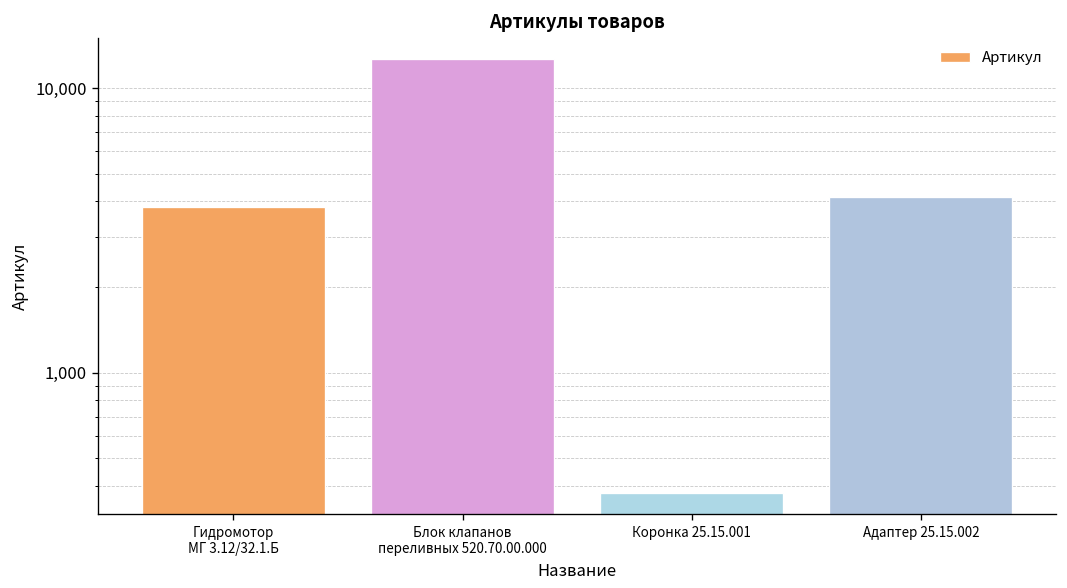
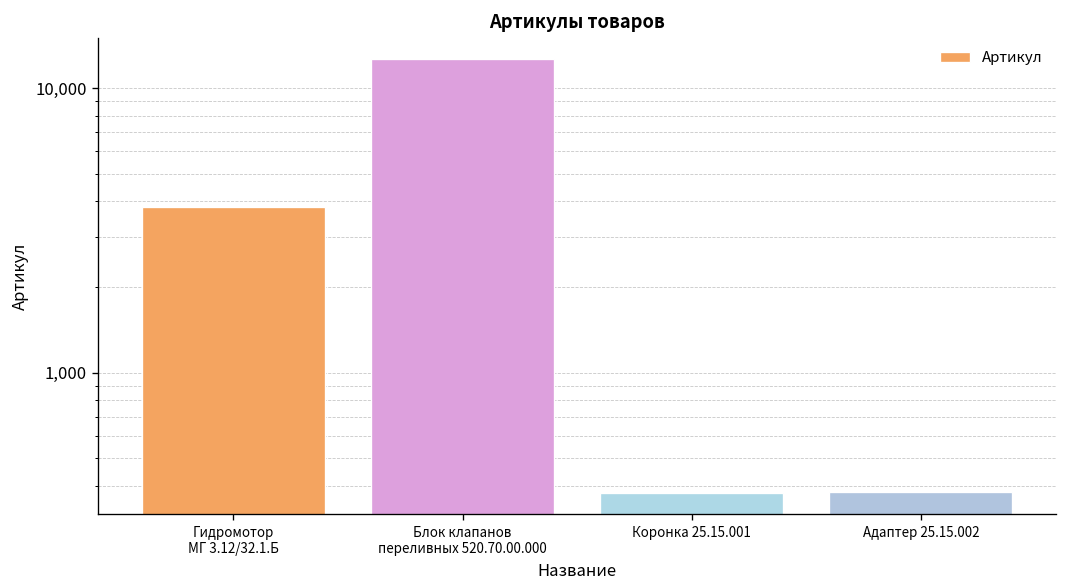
Адаптер 25.15.002: 4,100 -> 380
